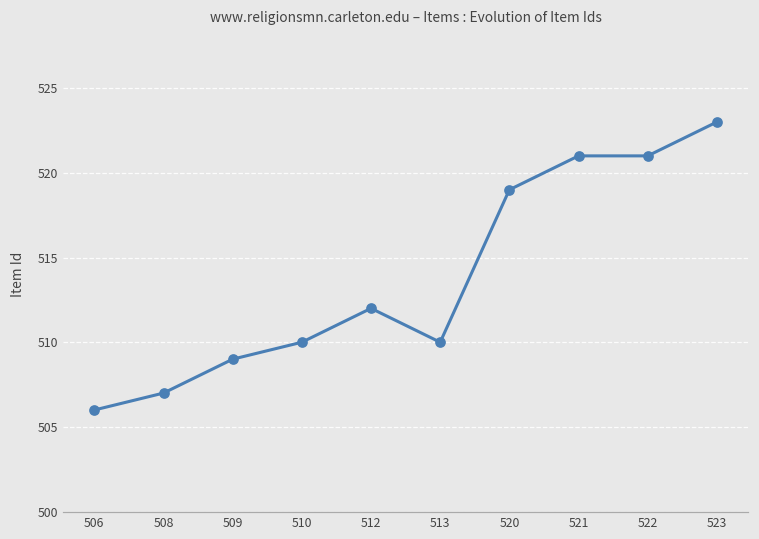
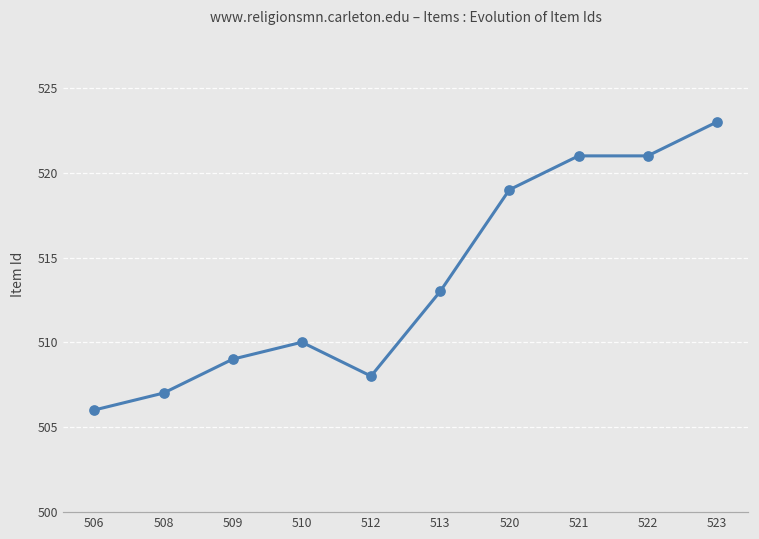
512: 512 -> 508
513: 510 -> 513
